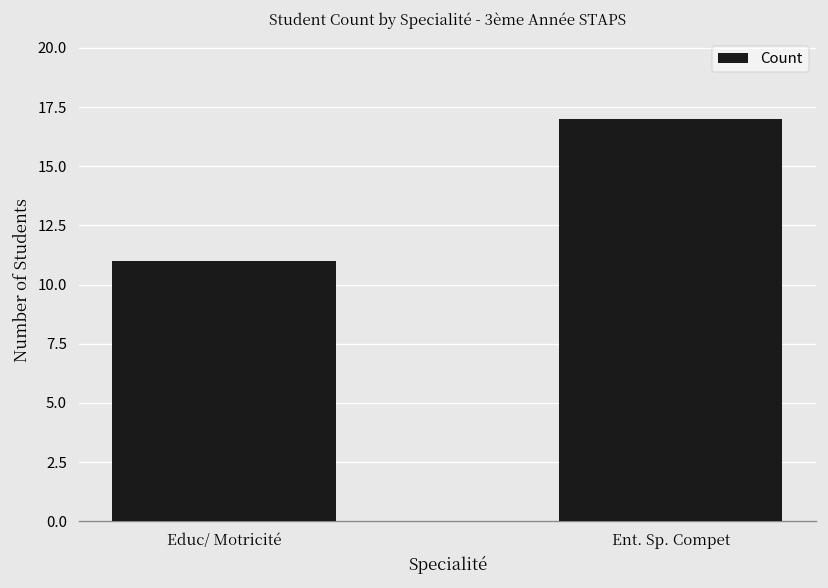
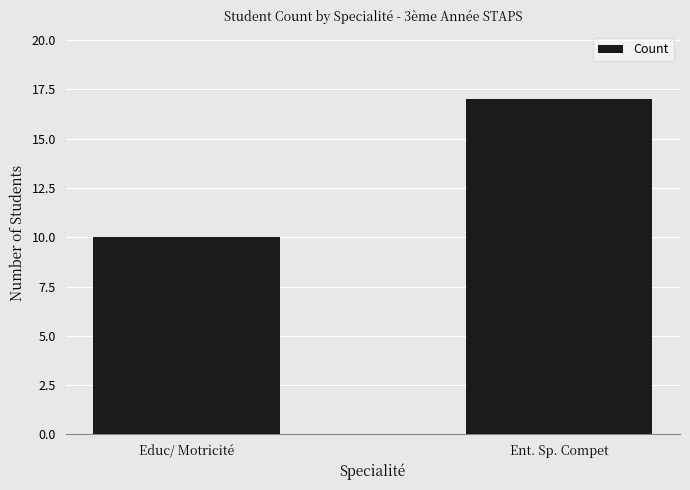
Educ/ Motricité: 11 -> 10
